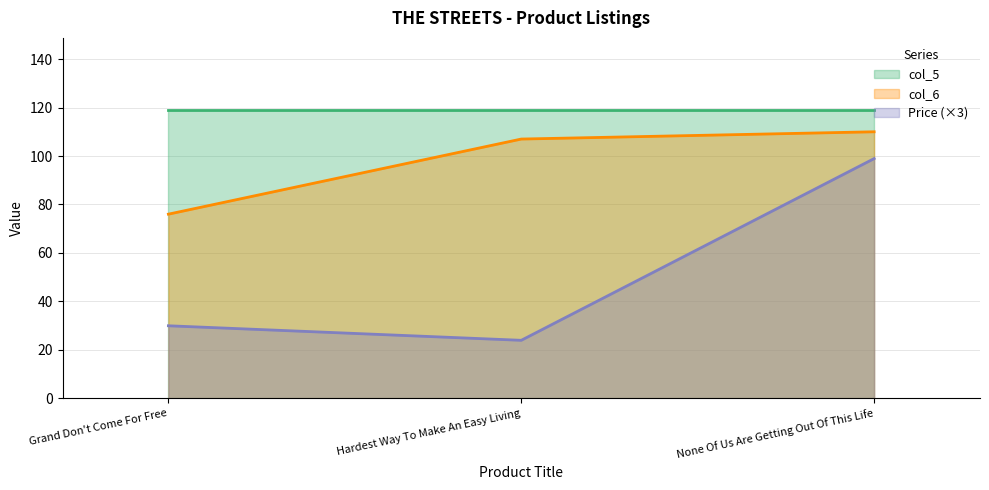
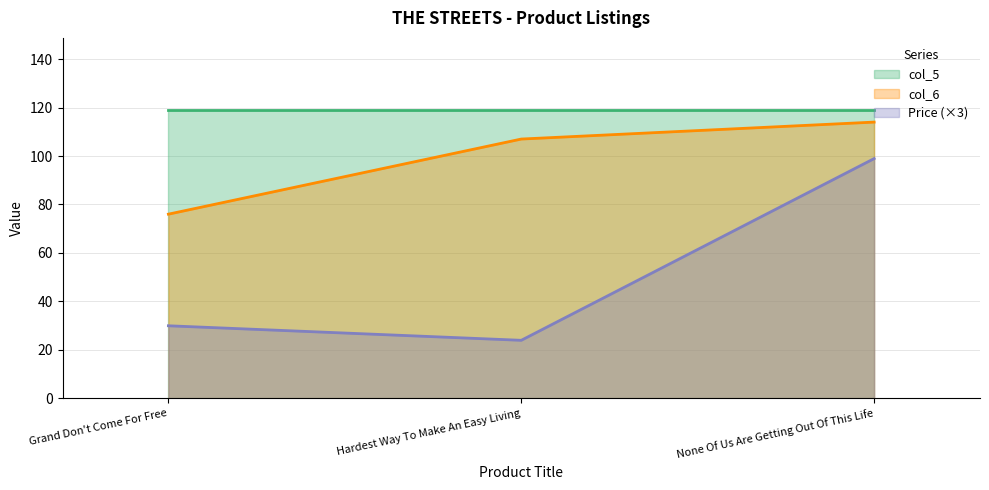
col_6, None Of Us Are Getting Out Of This Life: 110 -> 114
